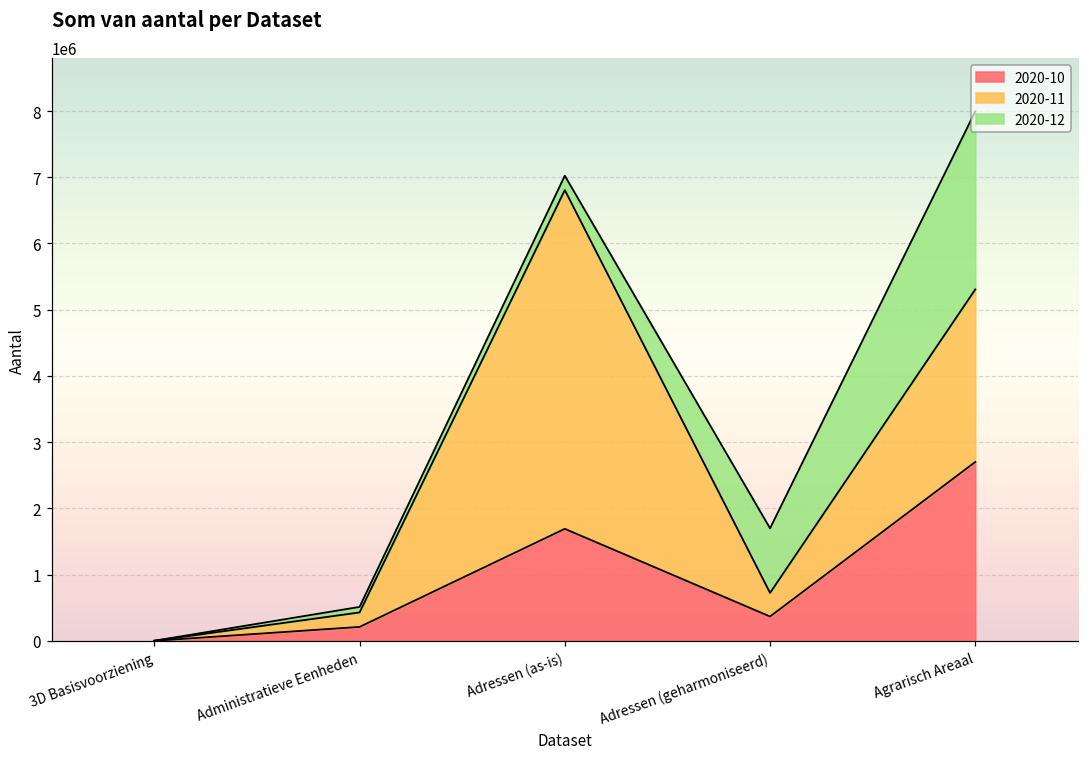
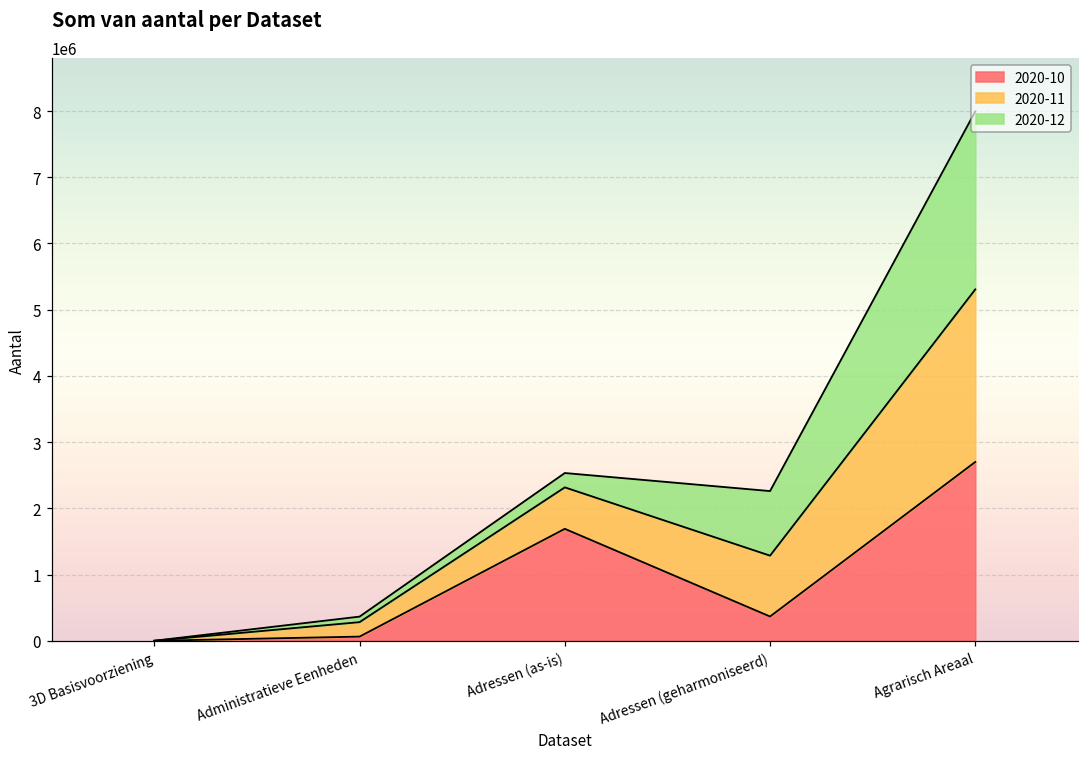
2020-10, Administratieve Eenheden: 200000 -> 100000
2020-11, Adressen (as-is): 5100000 -> 600000
2020-11, Adressen (geharmoniseerd): 400000 -> 900000
